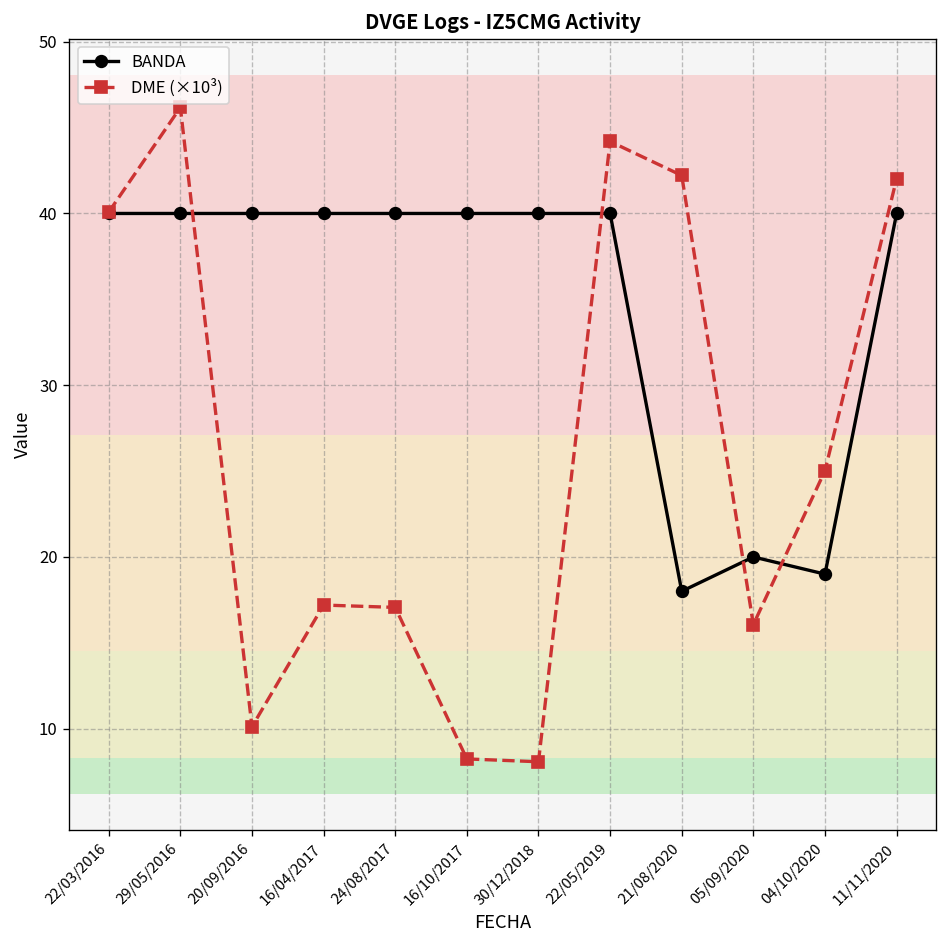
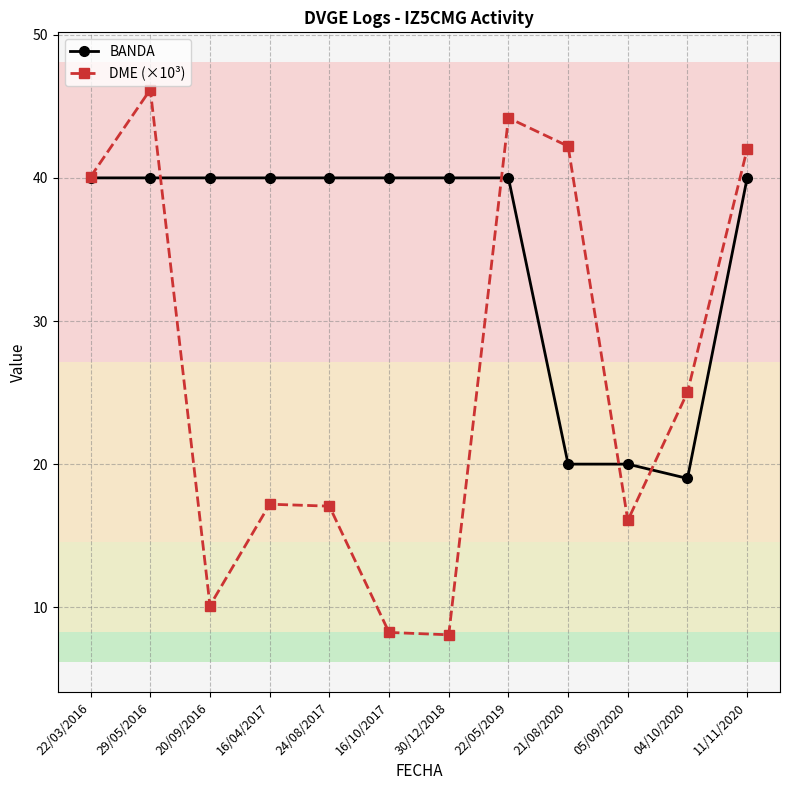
BANDA, 21/08/2020: 18 -> 20
